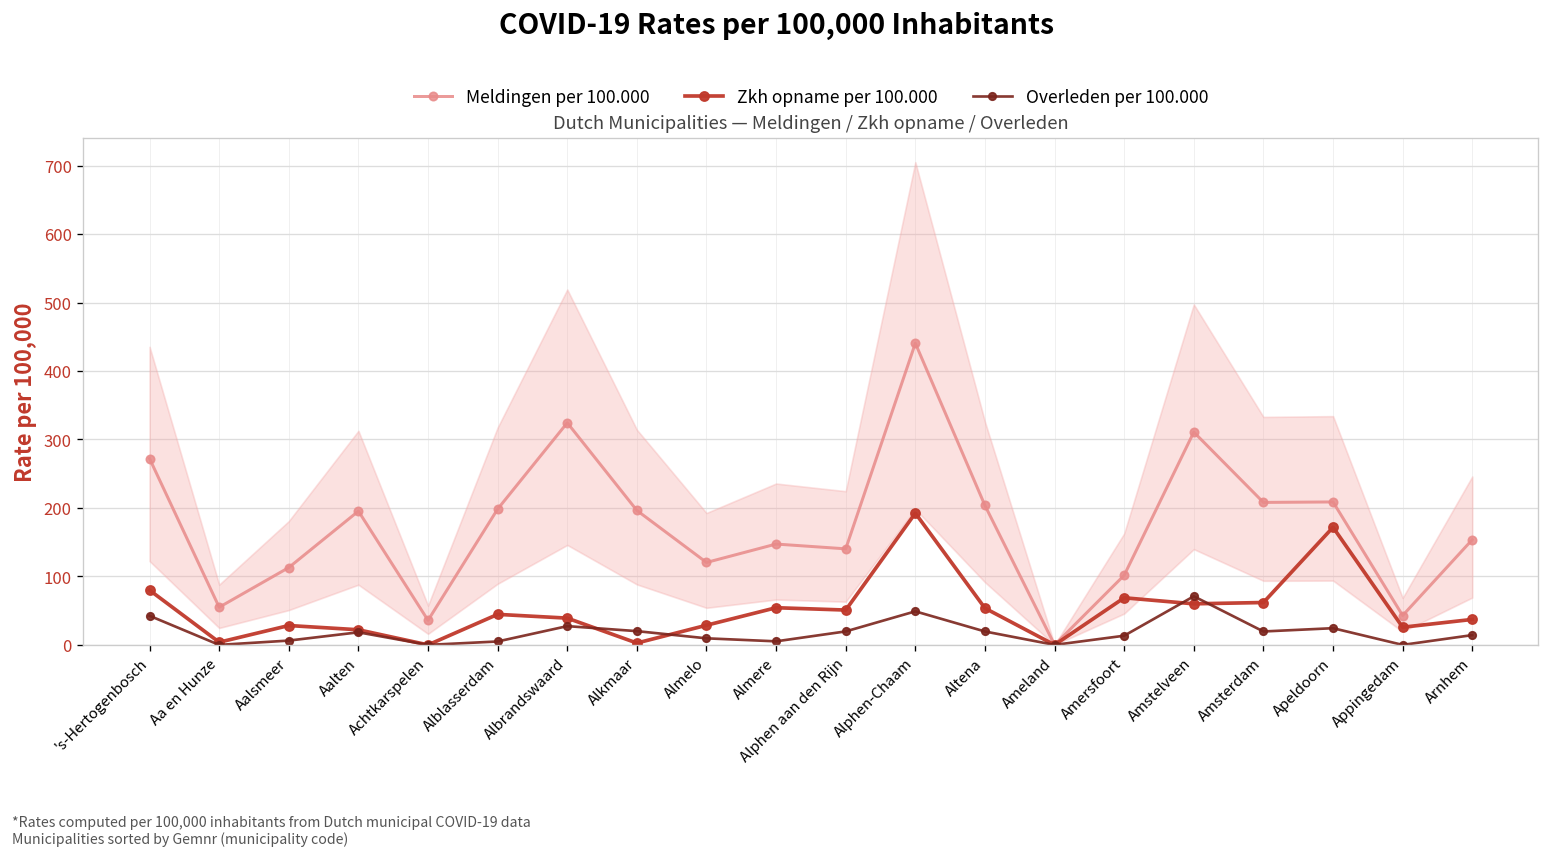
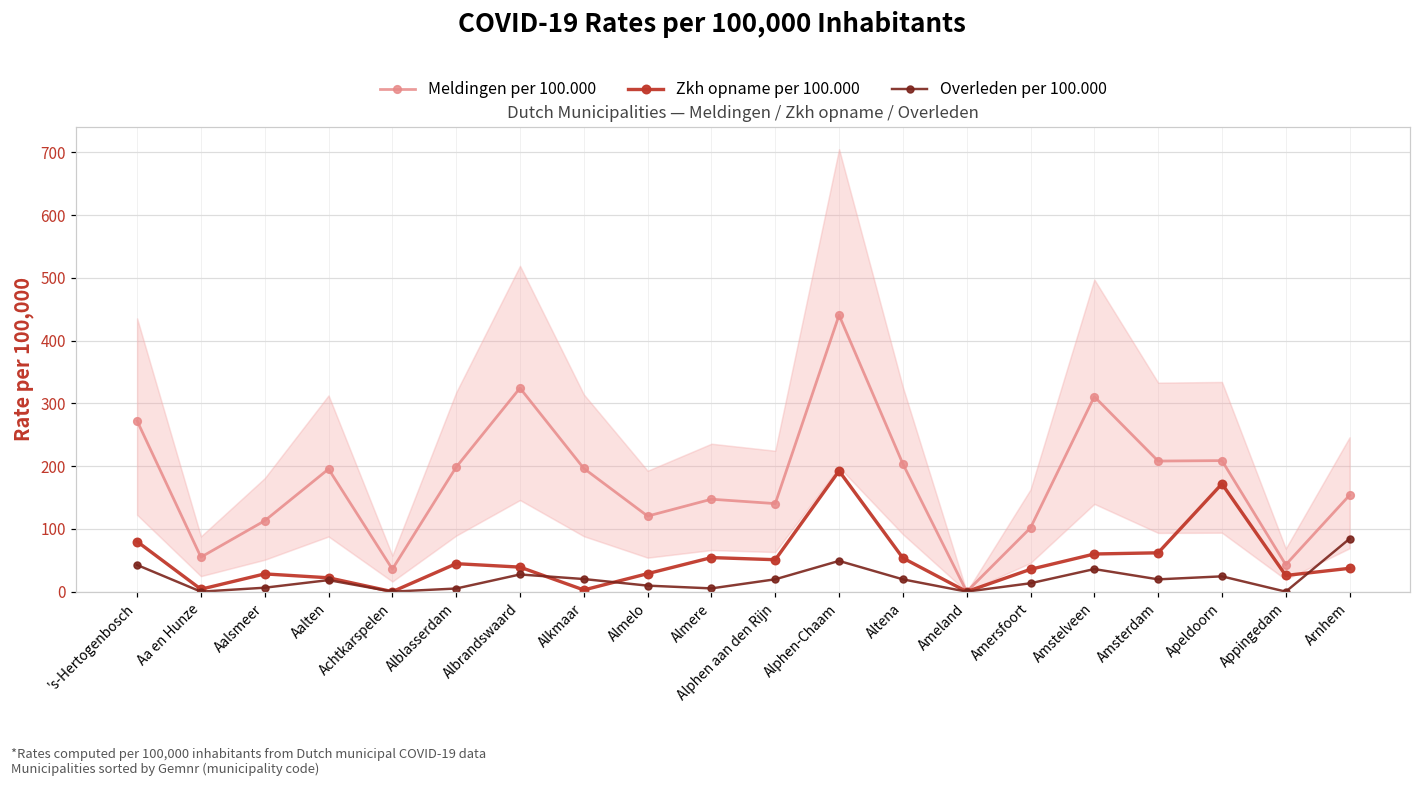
Zkh opname per 100.000, Amersfoort: 70 -> 40
Overleden per 100.000, Amstelveen: 70 -> 40
Overleden per 100.000, Arnhem: 10 -> 80
